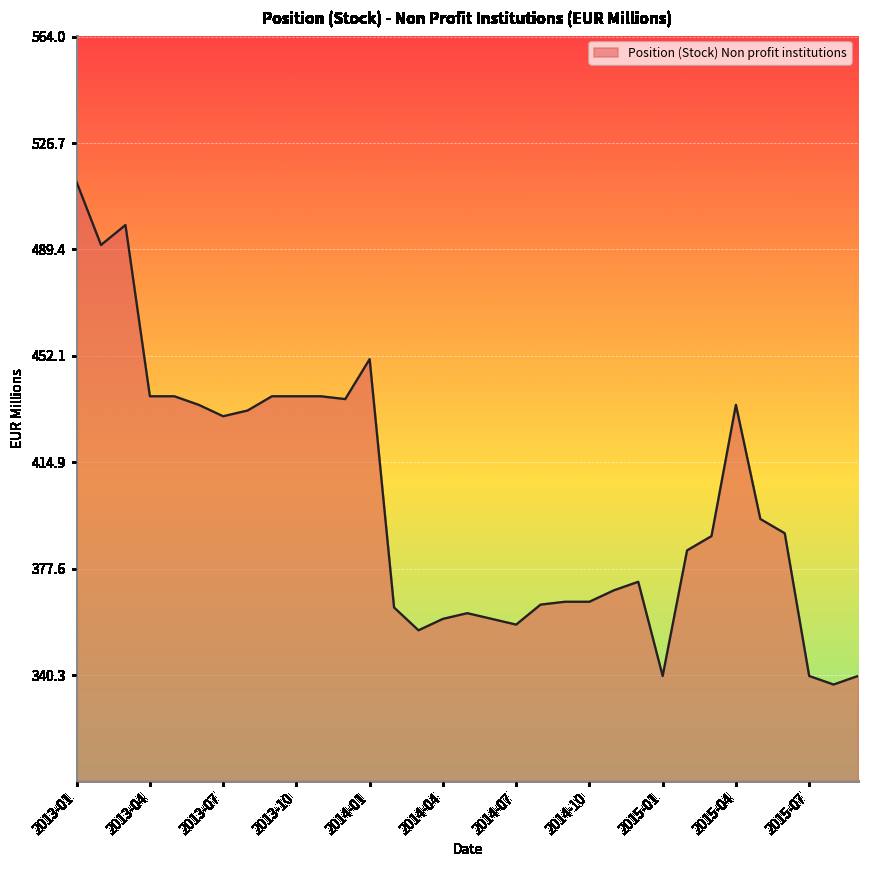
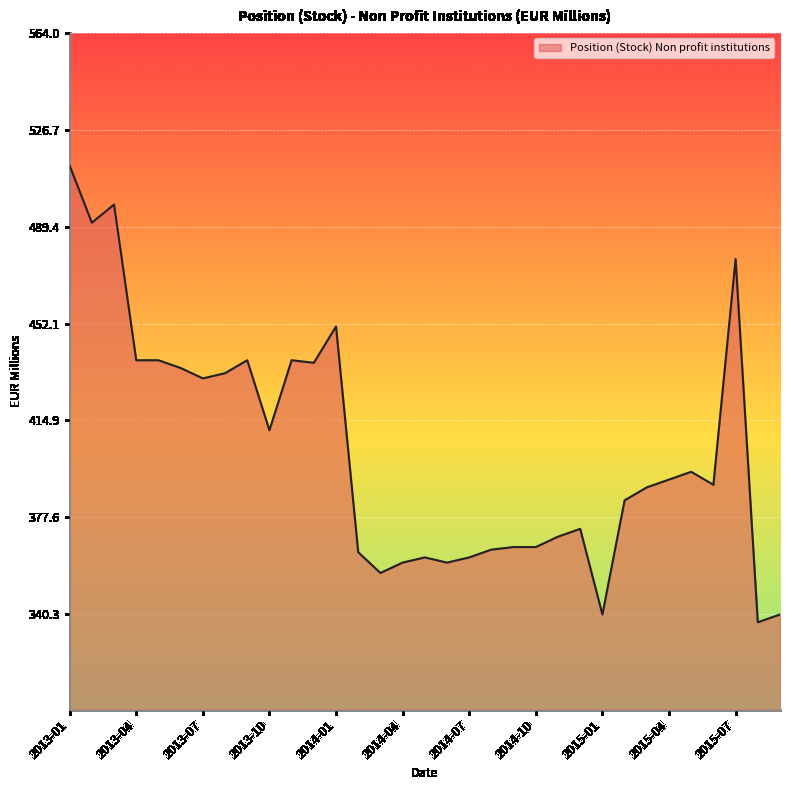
2013-10: 438 -> 411
2014-07: 358 -> 362
2015-04: 435 -> 392
2015-07: 340 -> 477
